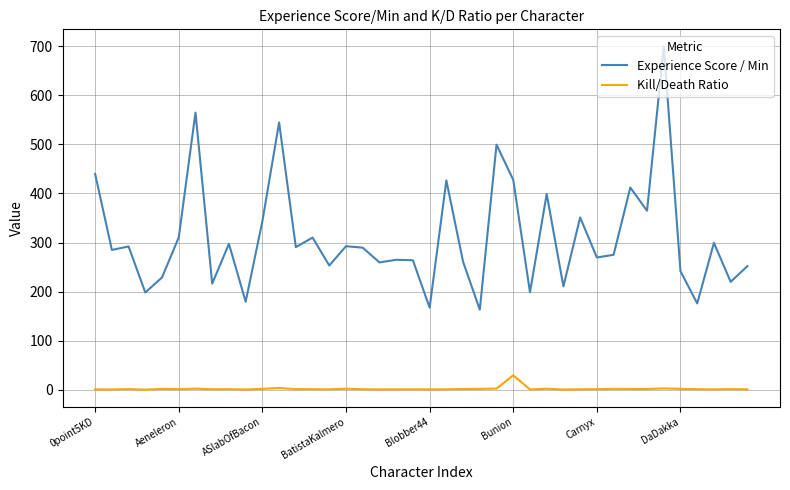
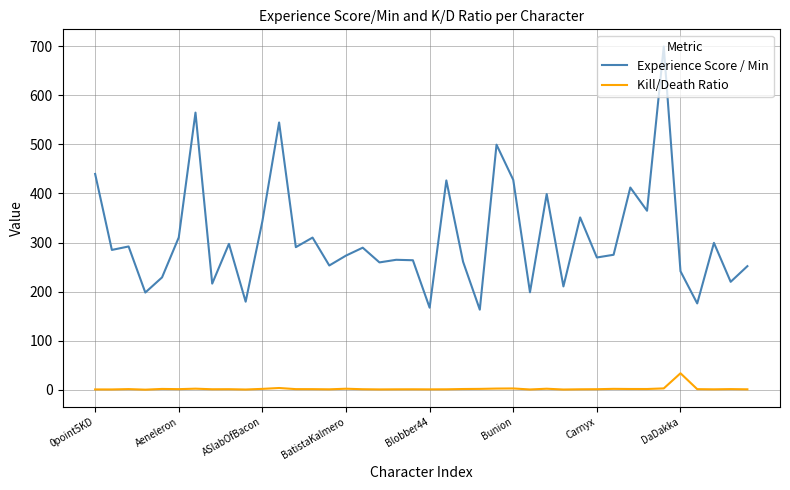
Experience Score / Min, BatistaKalmero: 290 -> 270
Kill/Death Ratio, Bunion: 30 -> 0
Kill/Death Ratio, DaDakka: 0 -> 30
